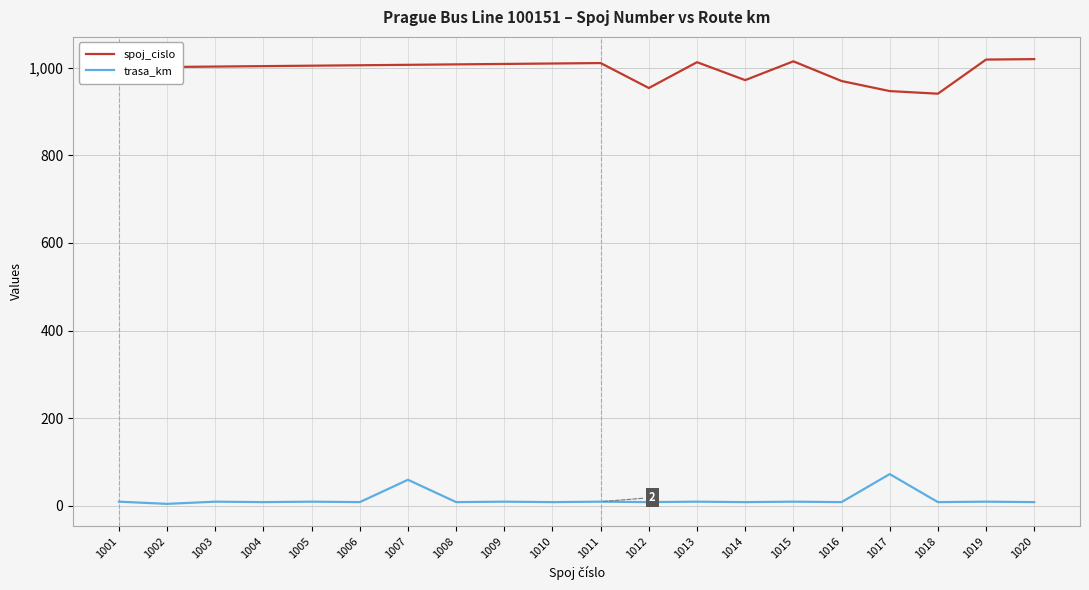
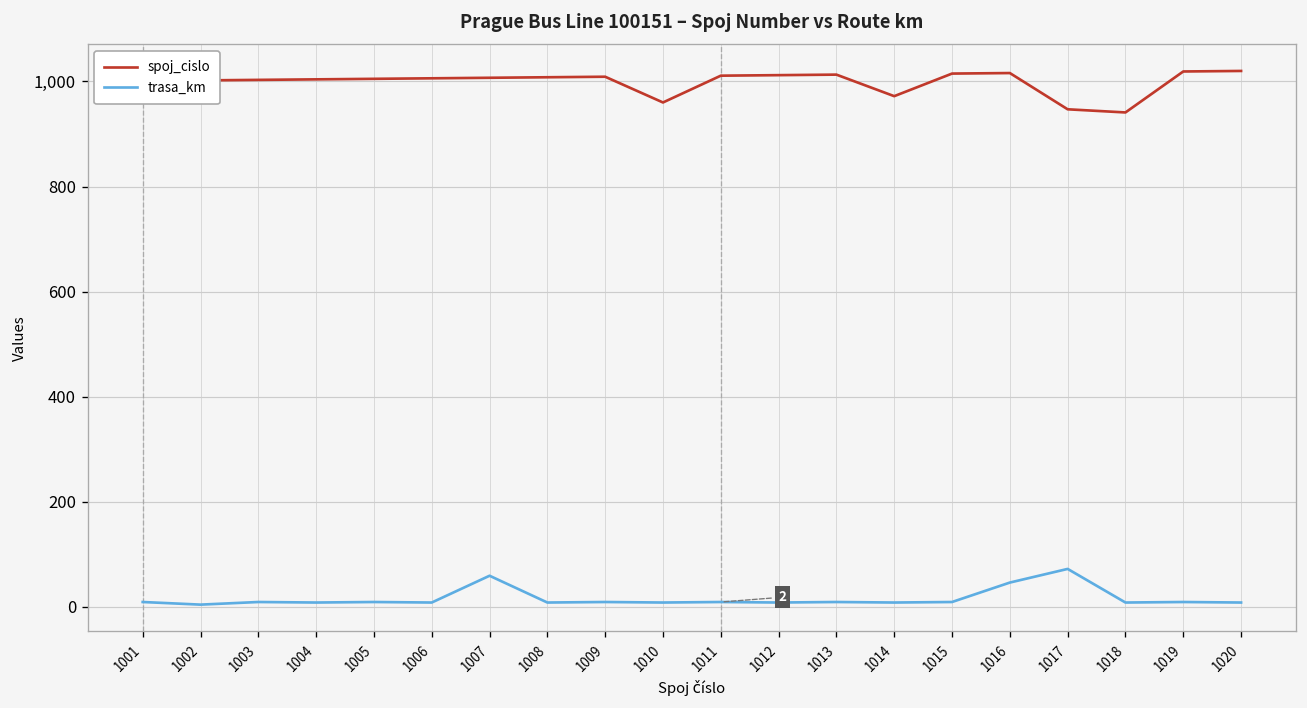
spoj_cislo, 1010: 1,010 -> 960
spoj_cislo, 1012: 950 -> 1,010
spoj_cislo, 1016: 970 -> 1,020
trasa_km, 1016: 10 -> 50
